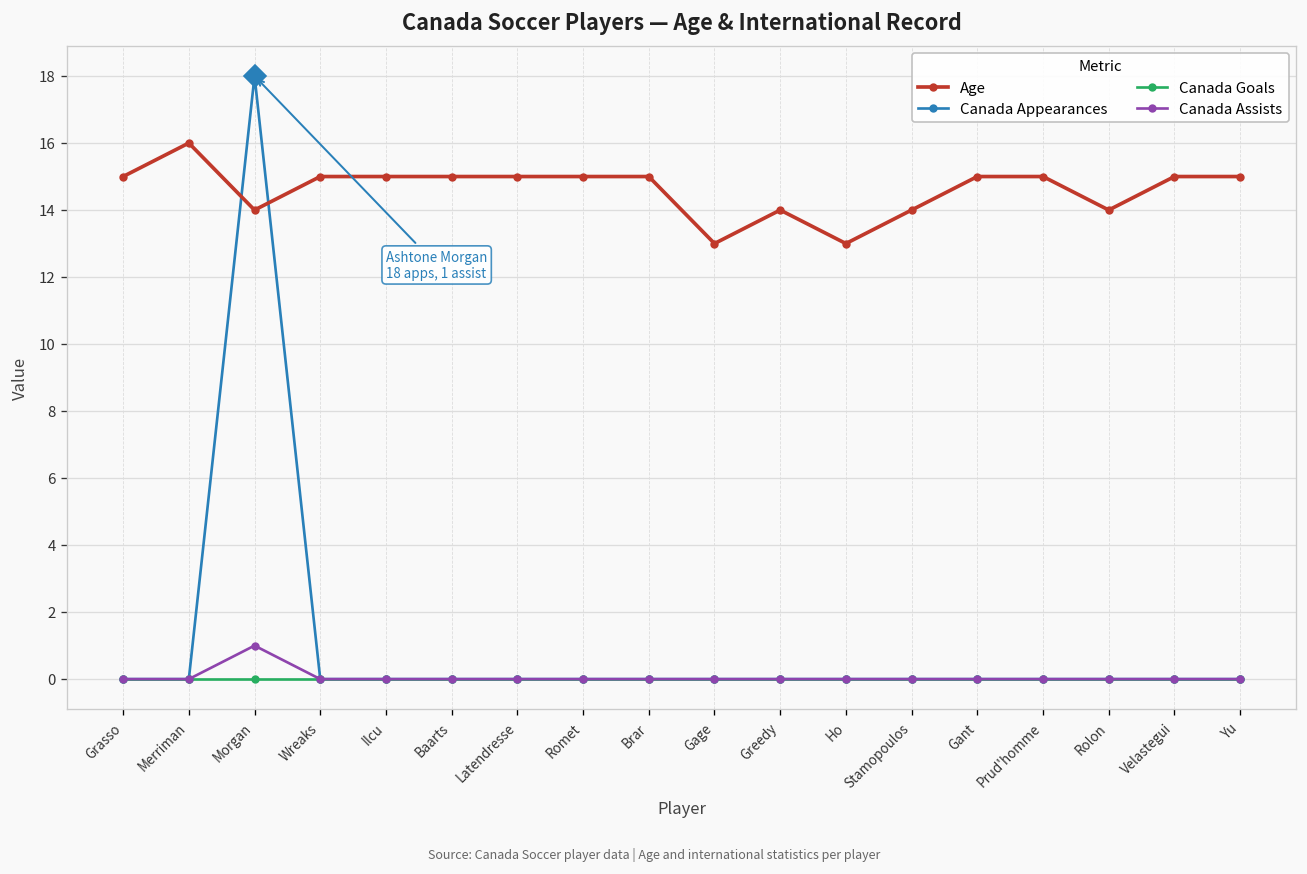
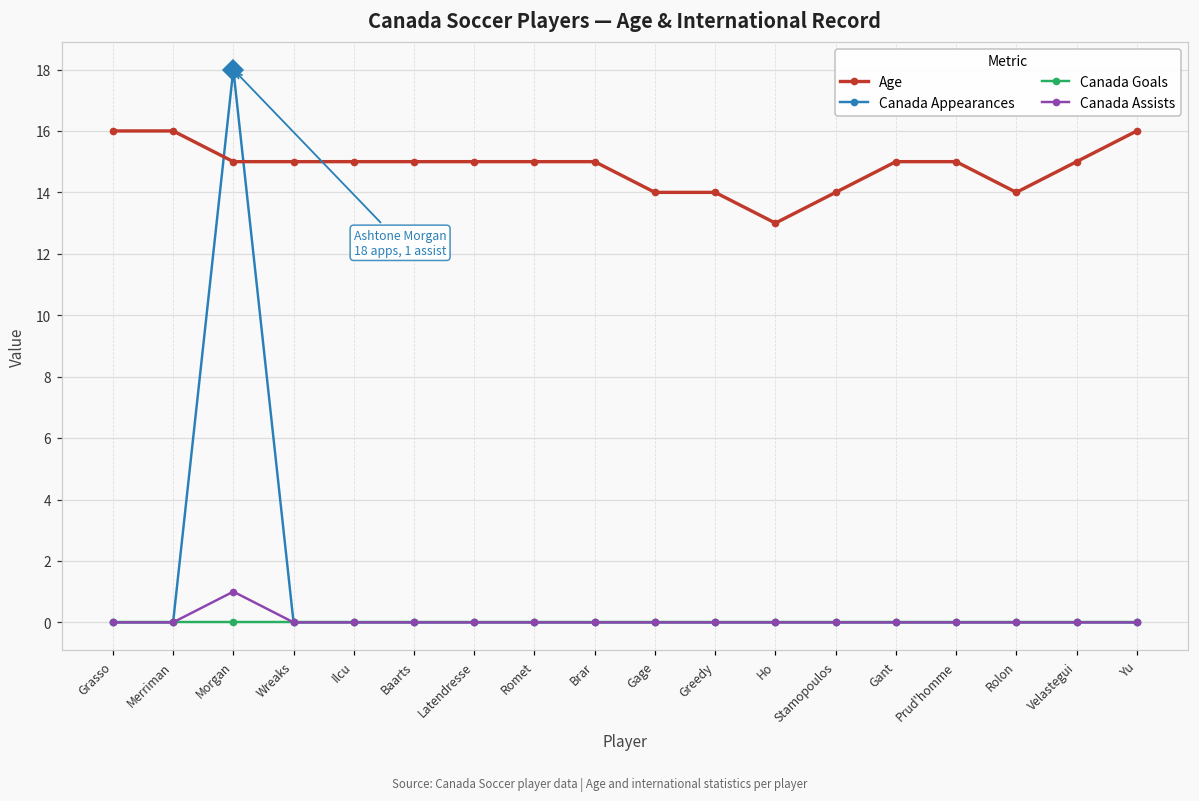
Age, Grasso: 15 -> 16
Age, Morgan: 14 -> 15
Age, Gage: 13 -> 14
Age, Yu: 15 -> 16
